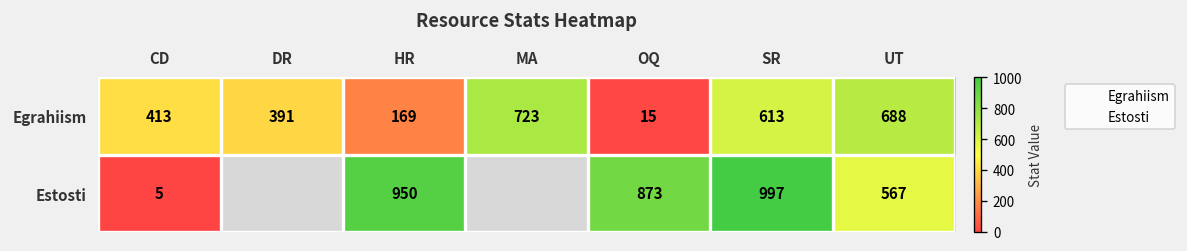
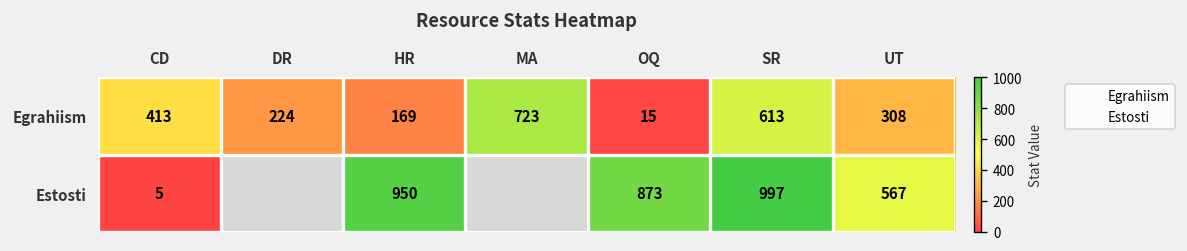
Egrahiism, DR: 391 -> 224
Egrahiism, UT: 688 -> 308
